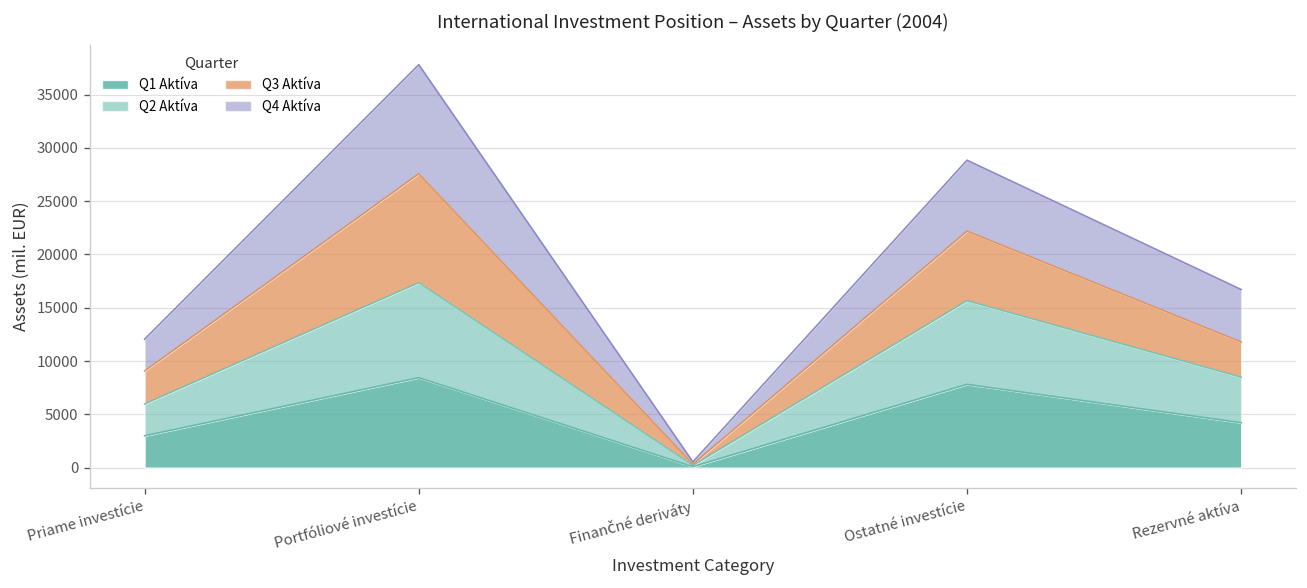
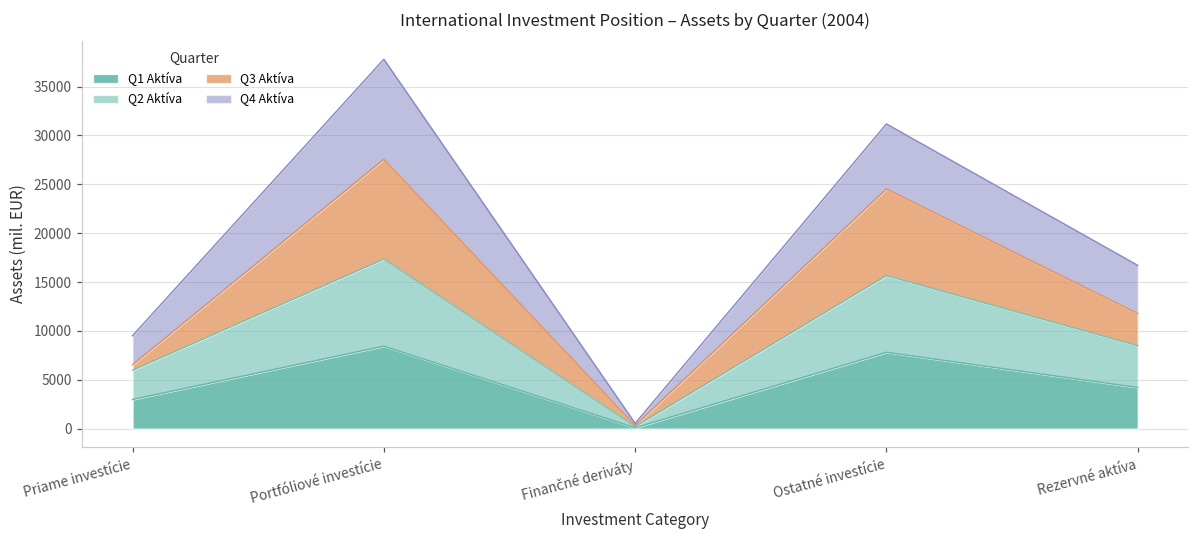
Q3 Aktíva, Priame investície: 3000 -> 1000
Q3 Aktíva, Ostatné investície: 7000 -> 9000
